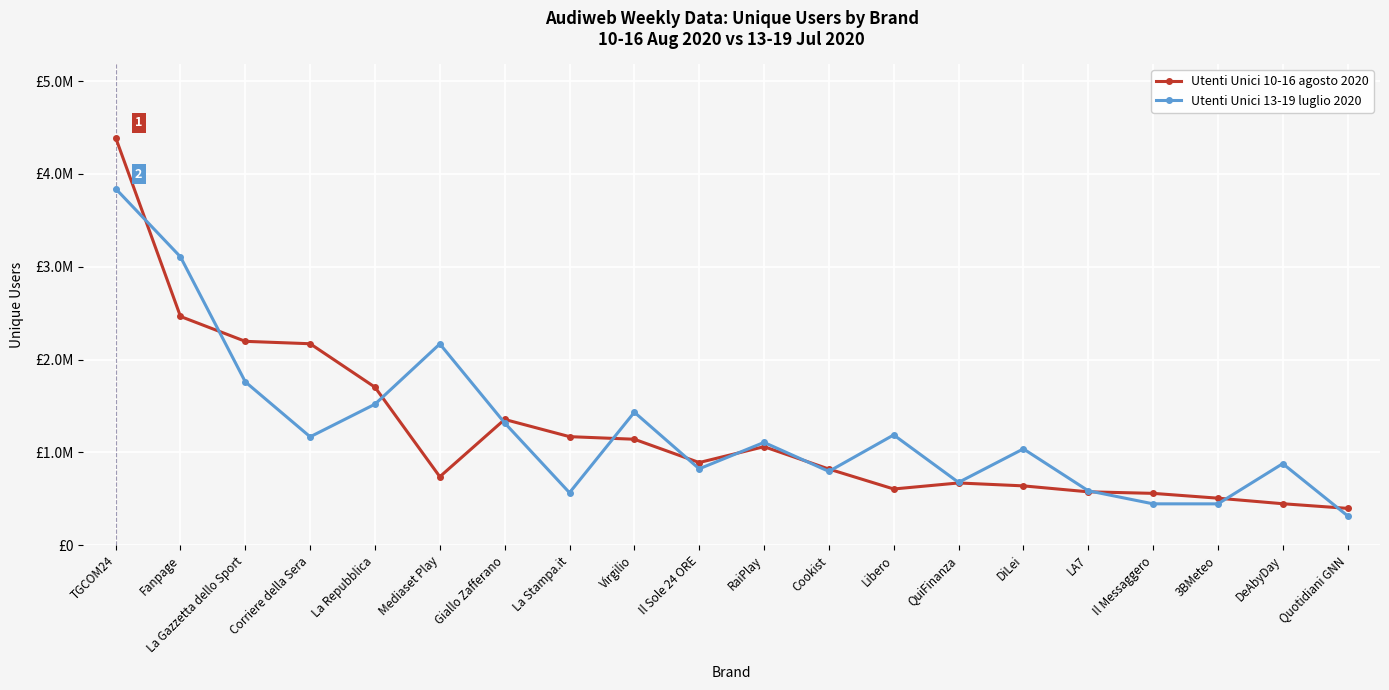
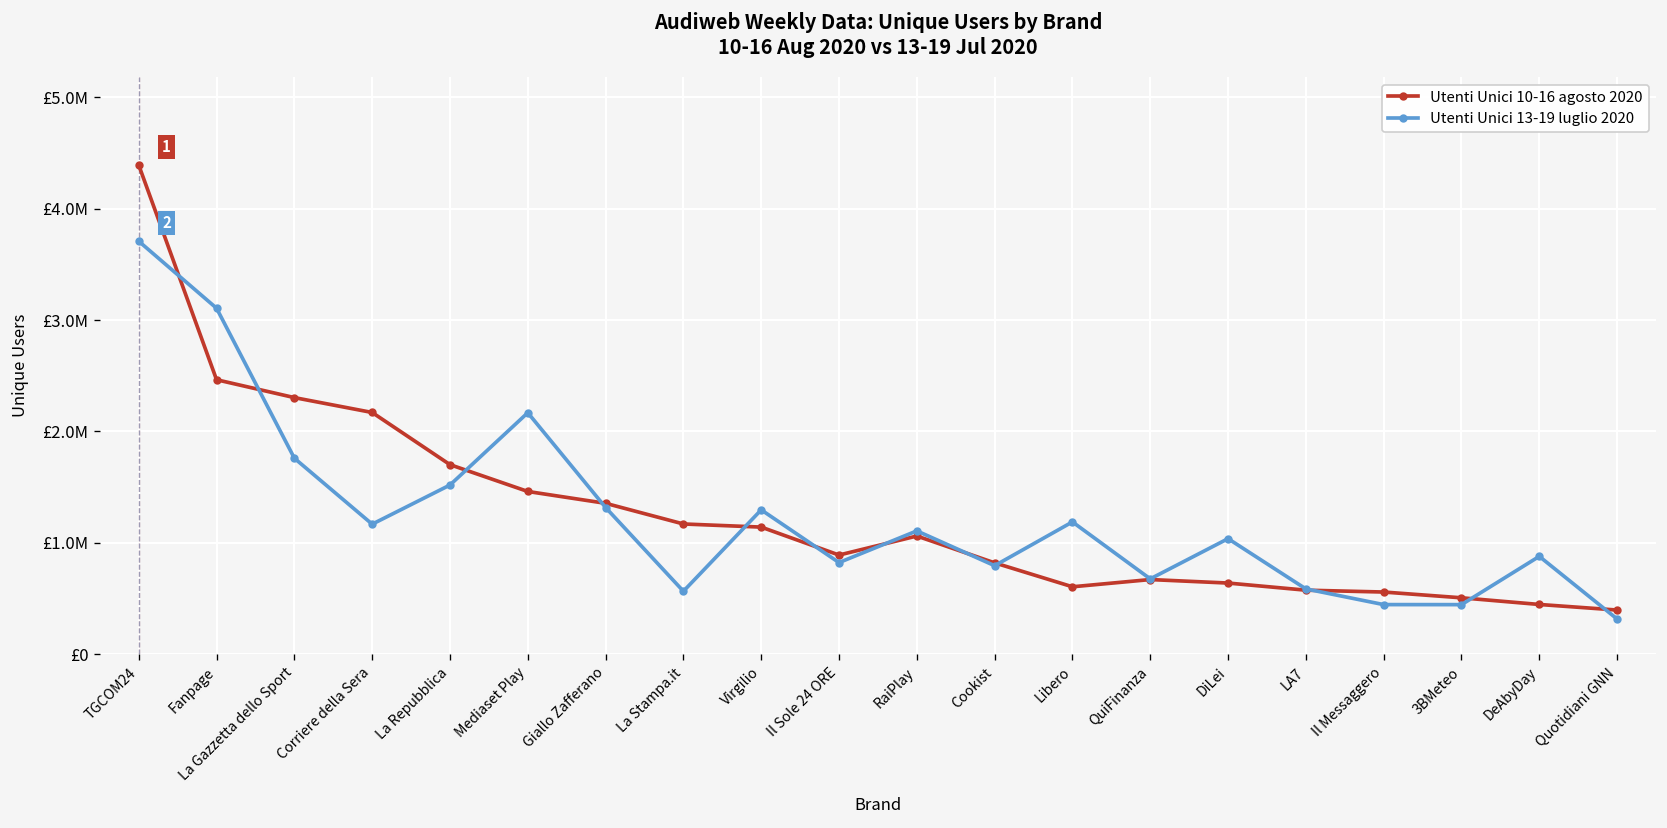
Utenti Unici 13-19 luglio 2020, TGCOM24: £3800000 -> £3700000
Utenti Unici 10-16 agosto 2020, La Gazzetta dello Sport: £2200000 -> £2300000
Utenti Unici 10-16 agosto 2020, Mediaset Play: £700000 -> £1500000
Utenti Unici 13-19 luglio 2020, Virgilio: £1400000 -> £1300000
